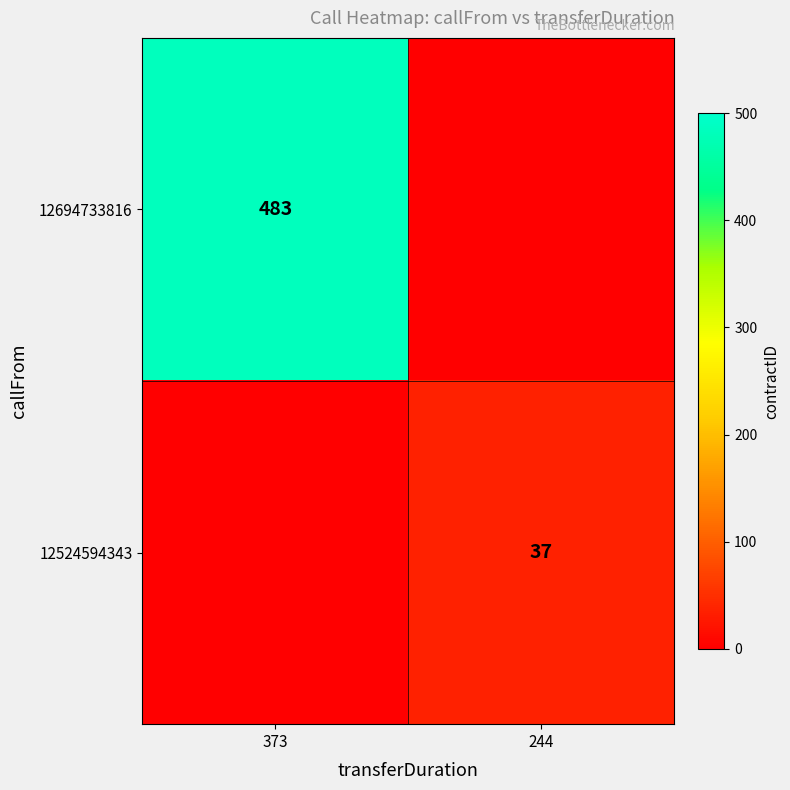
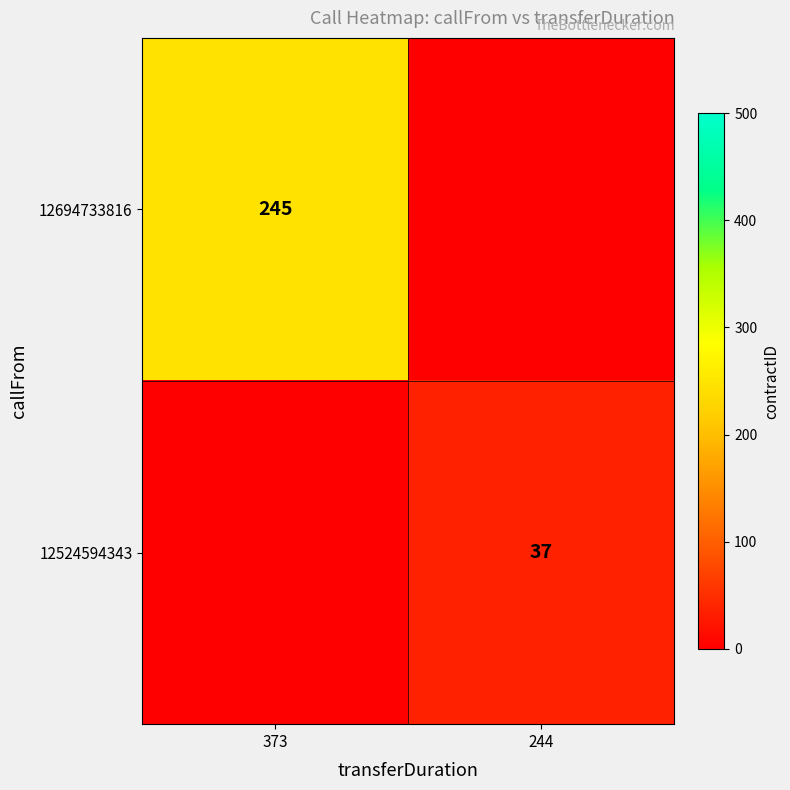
12694733816, 373: 483 -> 245
